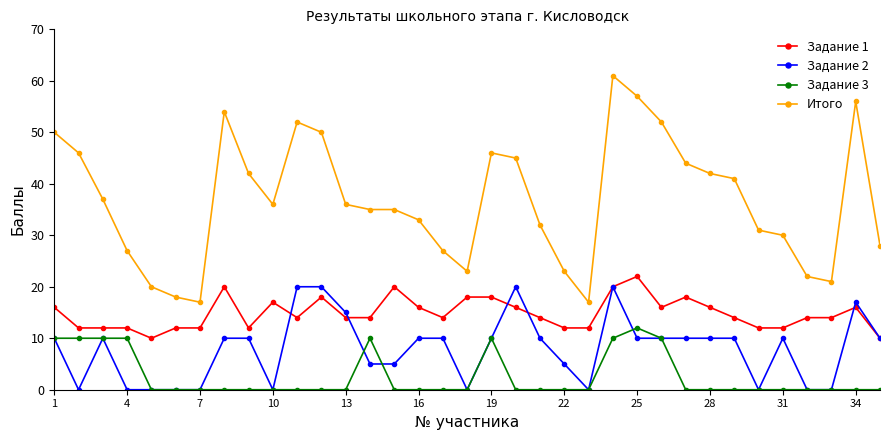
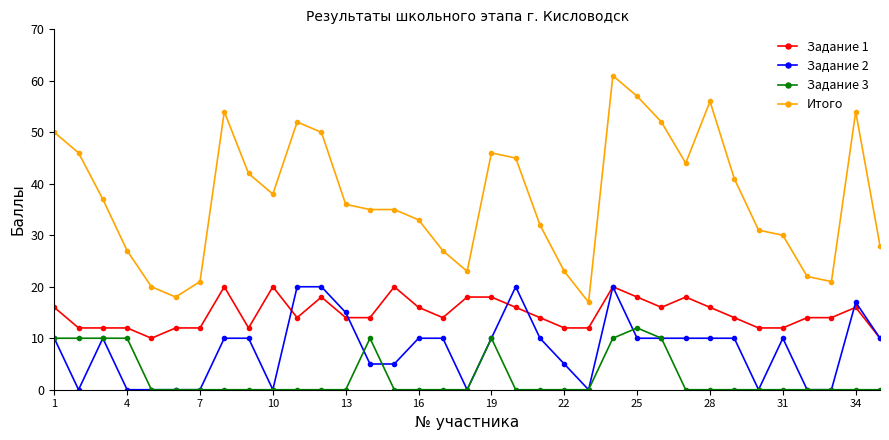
Итого, 7: 17 -> 21
Задание 1, 10: 17 -> 20
Итого, 10: 36 -> 38
Задание 1, 25: 22 -> 18
Итого, 28: 42 -> 56
Итого, 34: 56 -> 54
